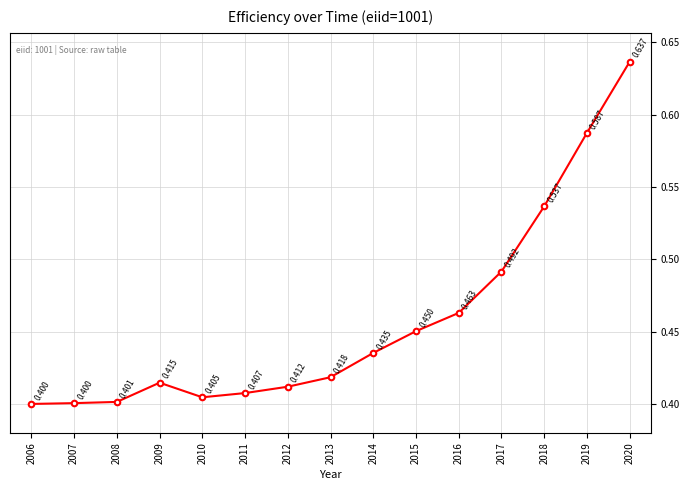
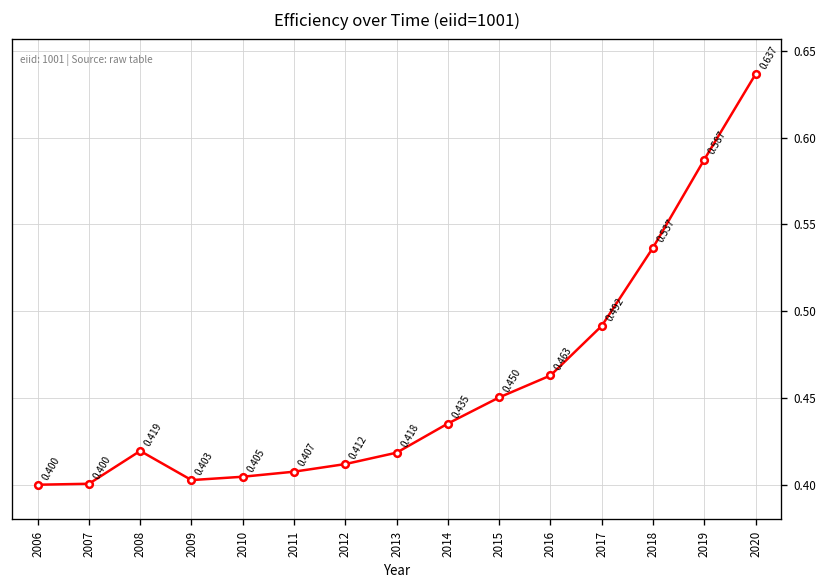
2008: 0.401 -> 0.419
2009: 0.415 -> 0.403
